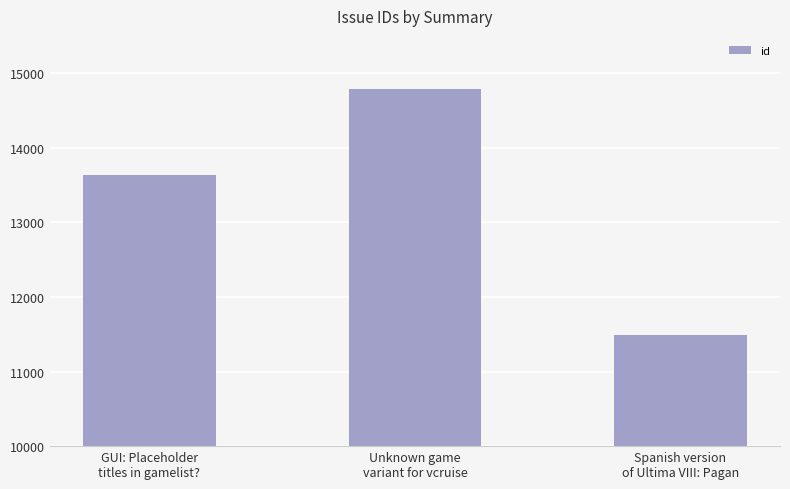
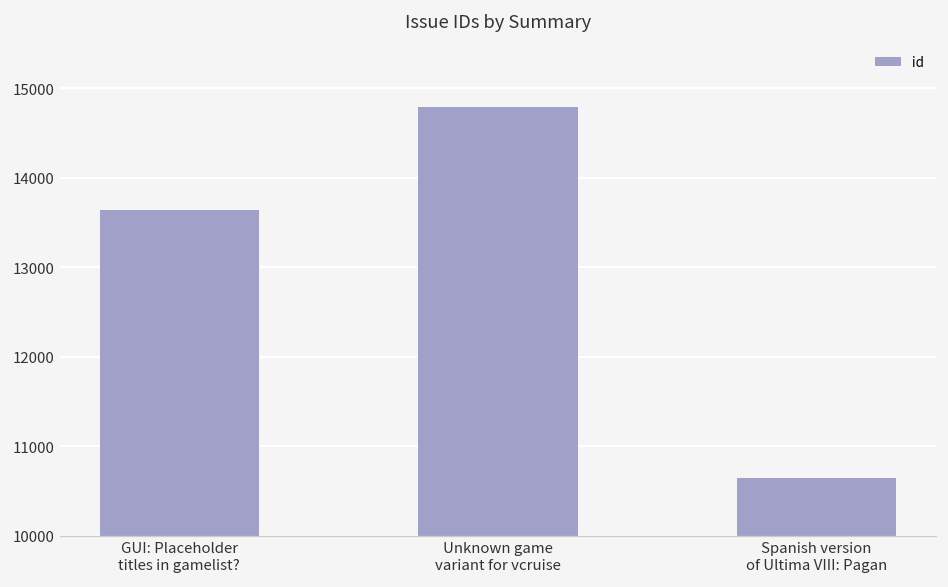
Spanish version of Ultima VIII: Pagan: 11500 -> 10600
